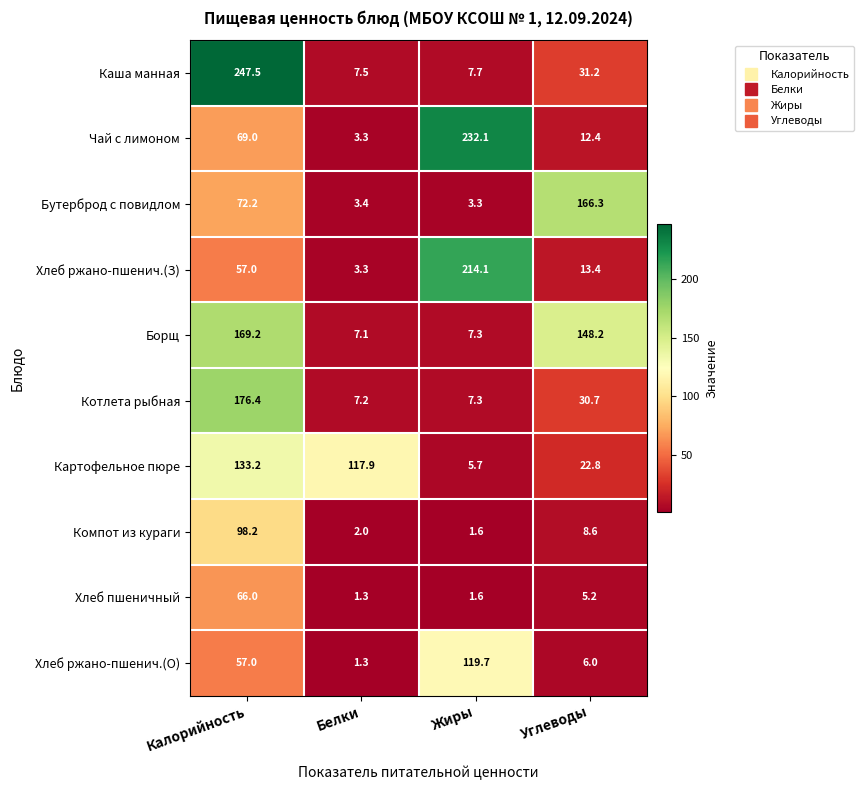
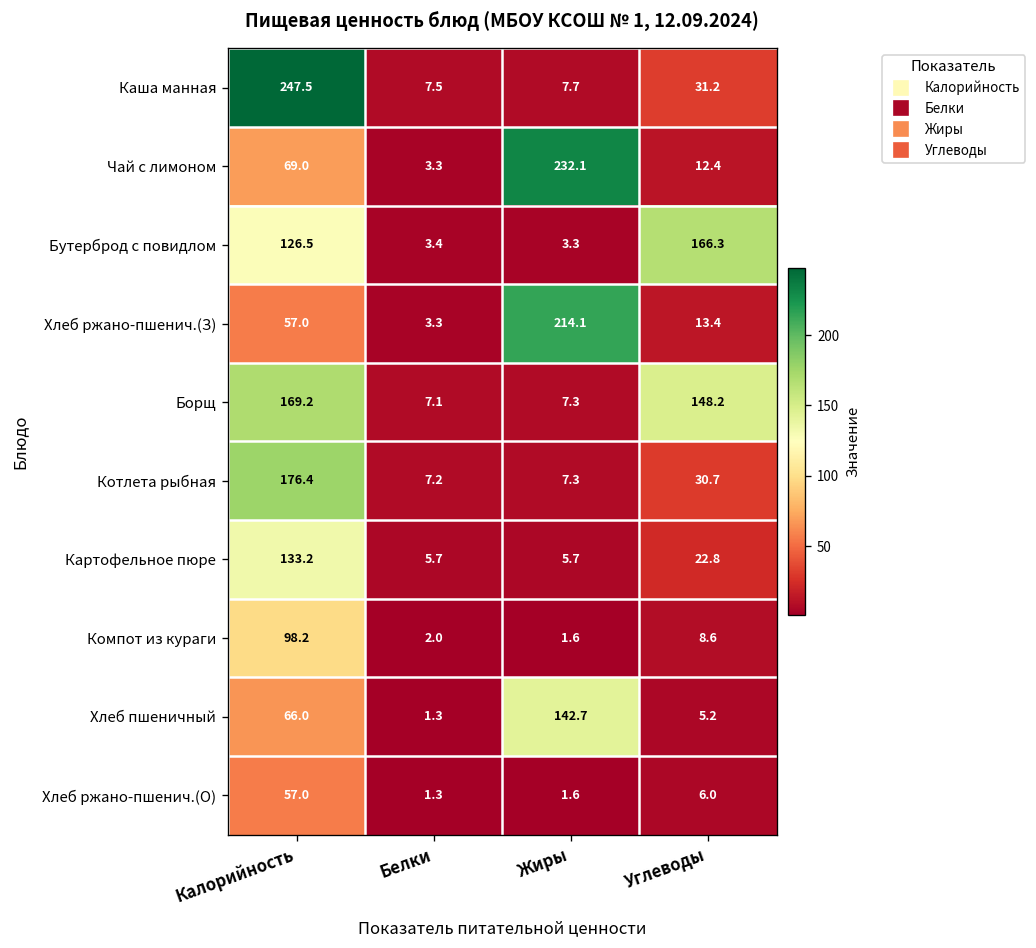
Бутерброд с повидлом, Калорийность: 72.2 -> 126.5
Картофельное пюре, Белки: 117.9 -> 5.7
Хлеб пшеничный, Жиры: 1.6 -> 142.7
Хлеб ржано-пшенич.(О), Жиры: 119.7 -> 1.6
